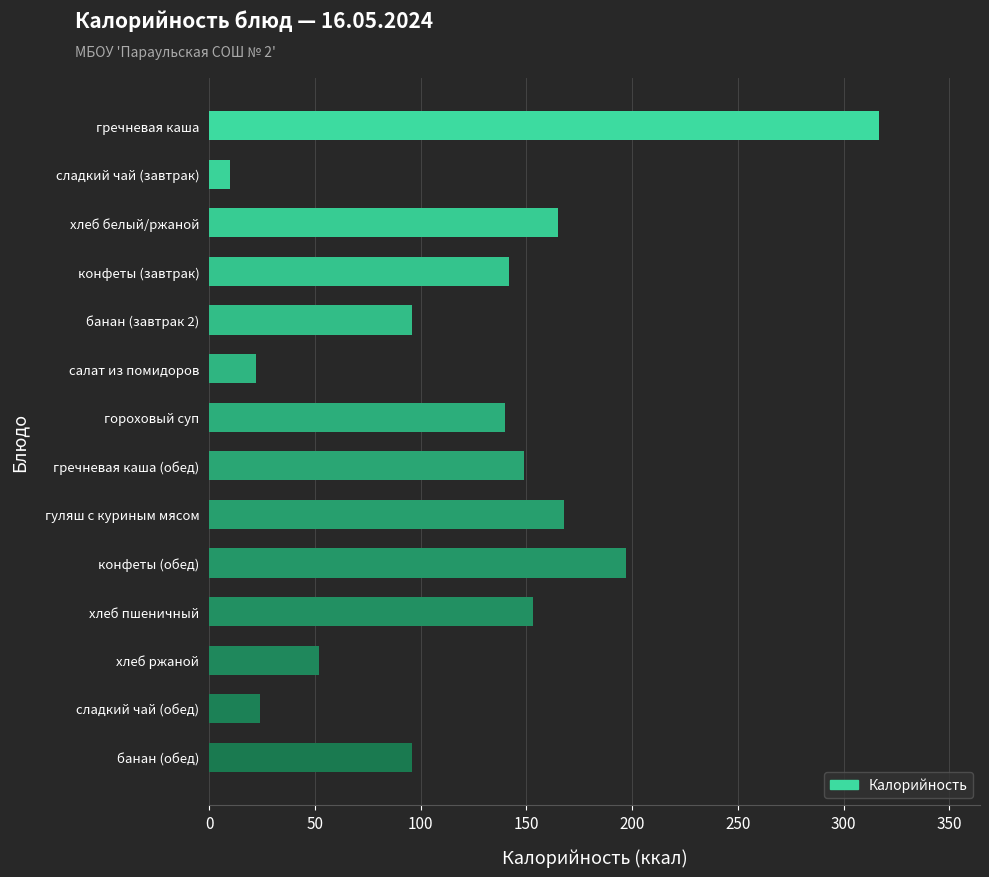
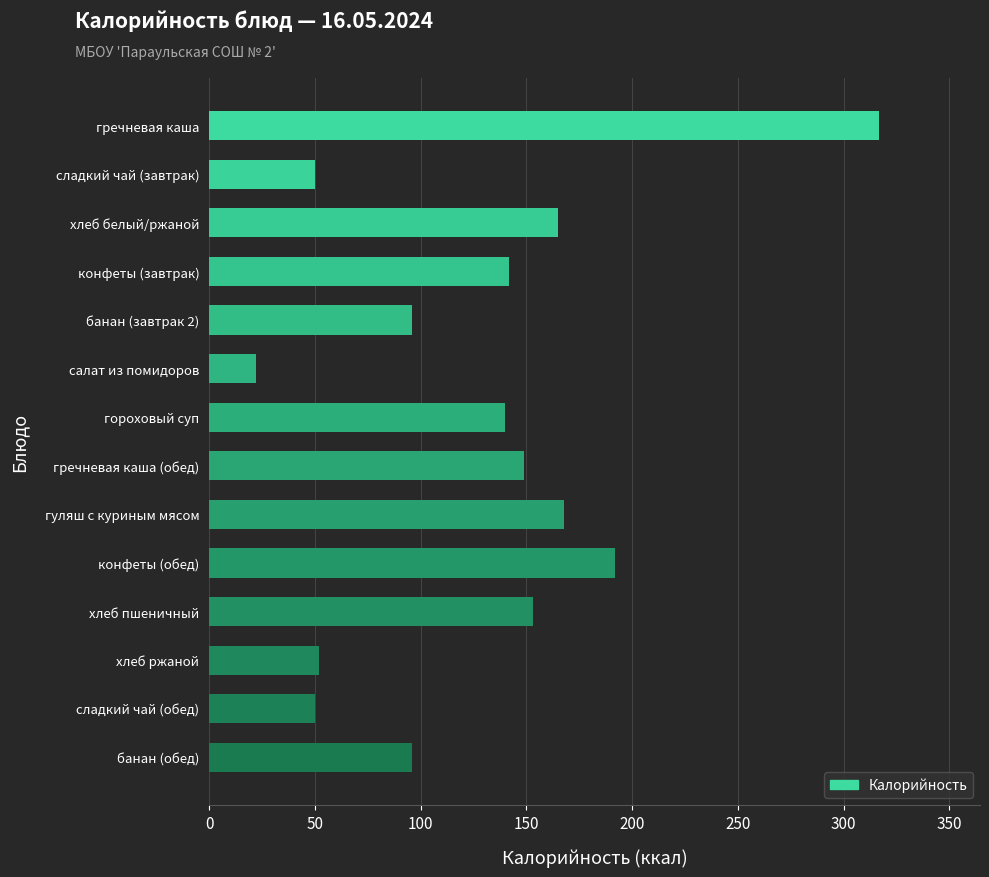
сладкий чай (завтрак): 10 -> 50
конфеты (обед): 197 -> 192
сладкий чай (обед): 24 -> 50
